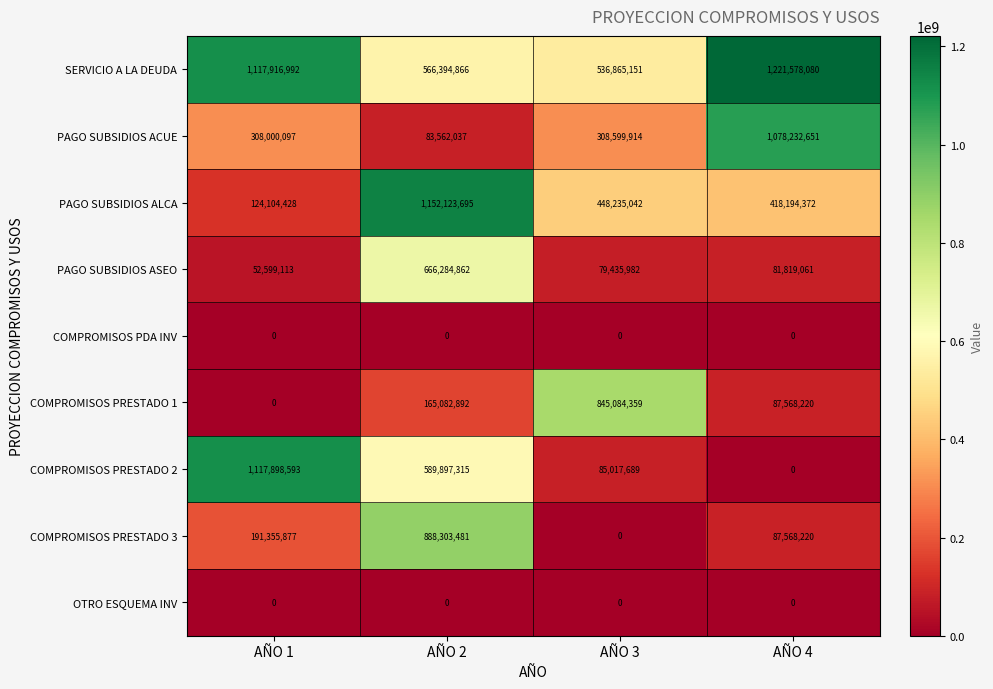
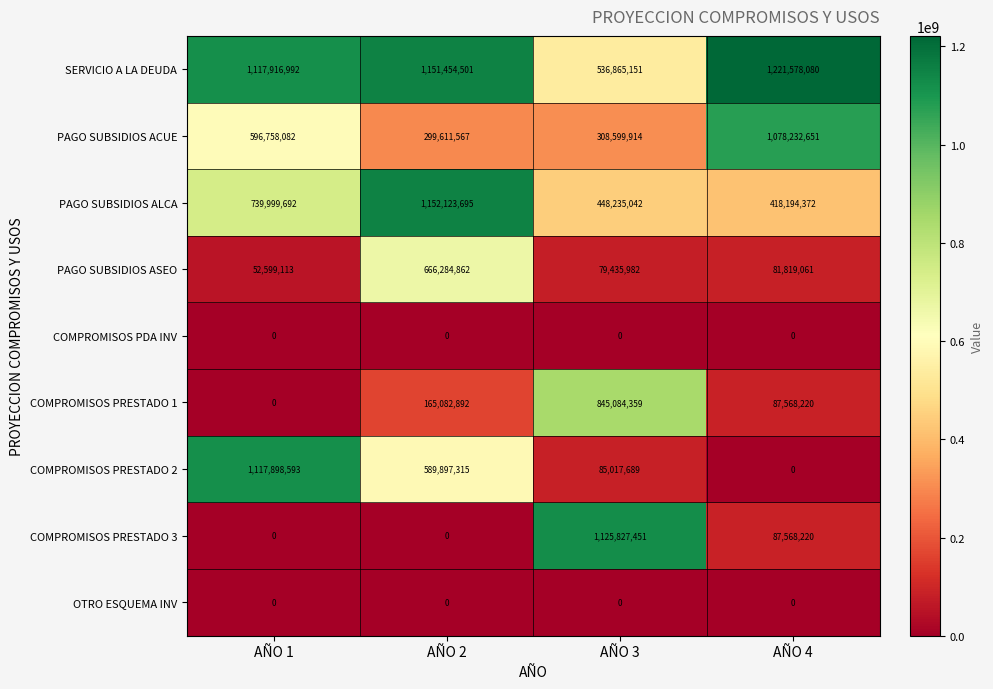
SERVICIO A LA DEUDA, AÑO 2: 566,394,866 -> 1,151,454,501
PAGO SUBSIDIOS ACUE, AÑO 1: 308,000,097 -> 596,758,082
PAGO SUBSIDIOS ACUE, AÑO 2: 83,562,037 -> 299,611,567
PAGO SUBSIDIOS ALCA, AÑO 1: 124,104,428 -> 739,999,692
COMPROMISOS PRESTADO 3, AÑO 1: 191,355,877 -> 0
COMPROMISOS PRESTADO 3, AÑO 2: 888,303,481 -> 0
COMPROMISOS PRESTADO 3, AÑO 3: 0 -> 1,125,827,451
